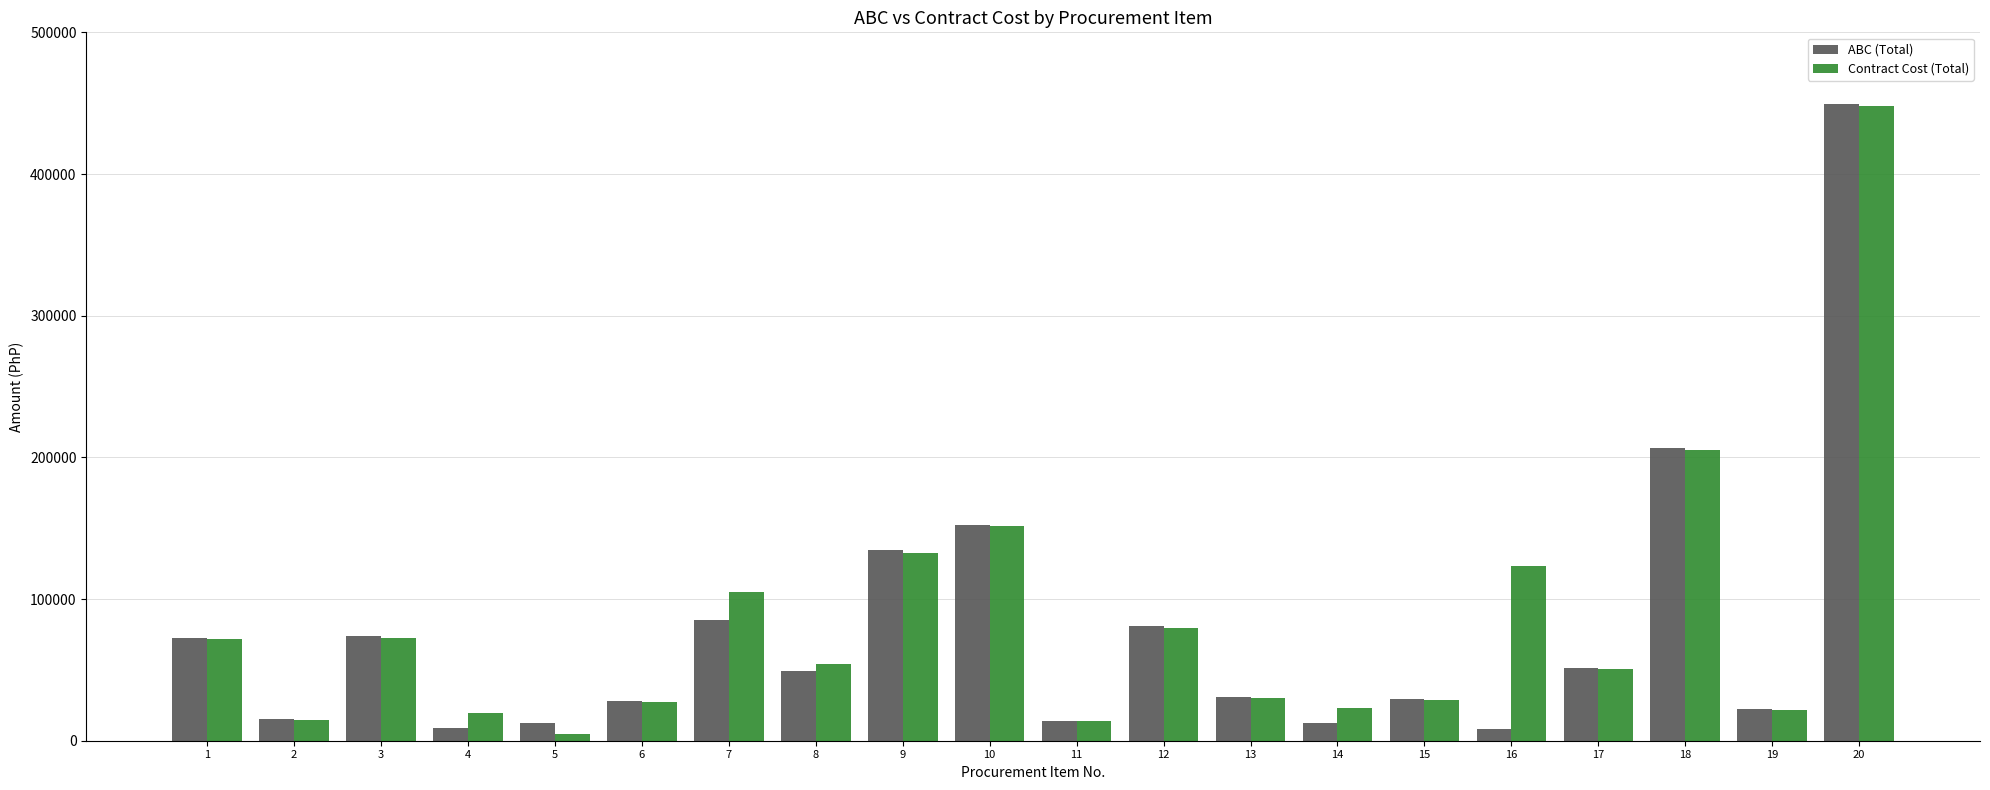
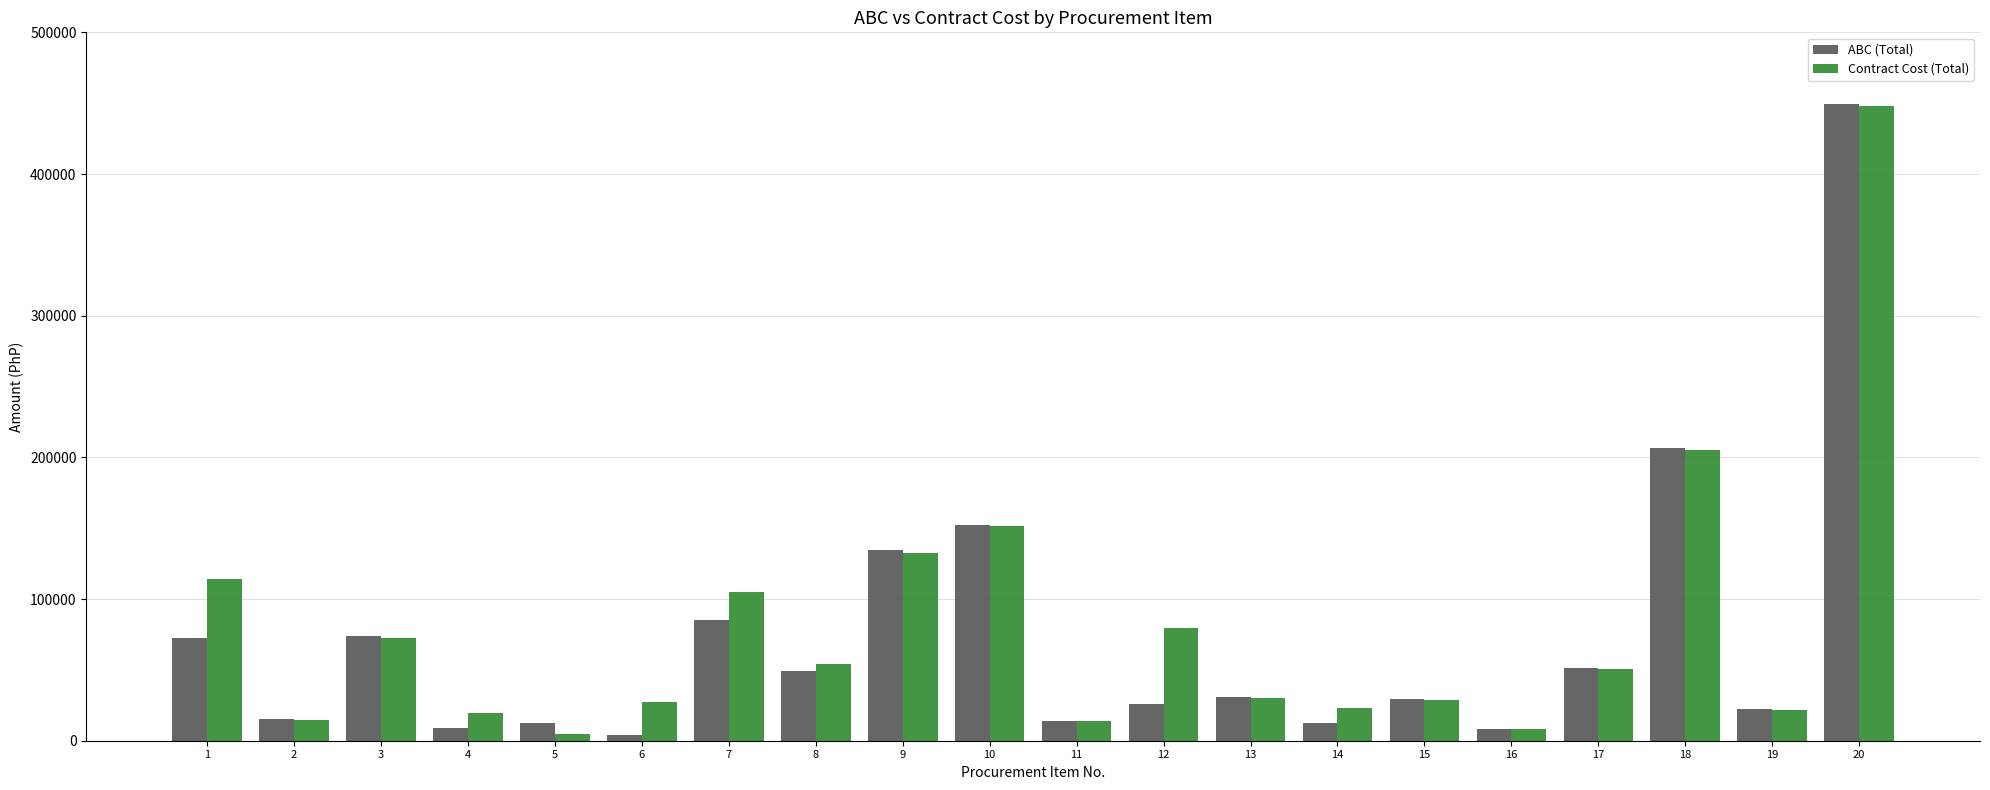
Contract Cost (Total), 1: 72000 -> 114000
ABC (Total), 6: 28000 -> 4000
ABC (Total), 12: 81000 -> 26000
Contract Cost (Total), 16: 123000 -> 8000
